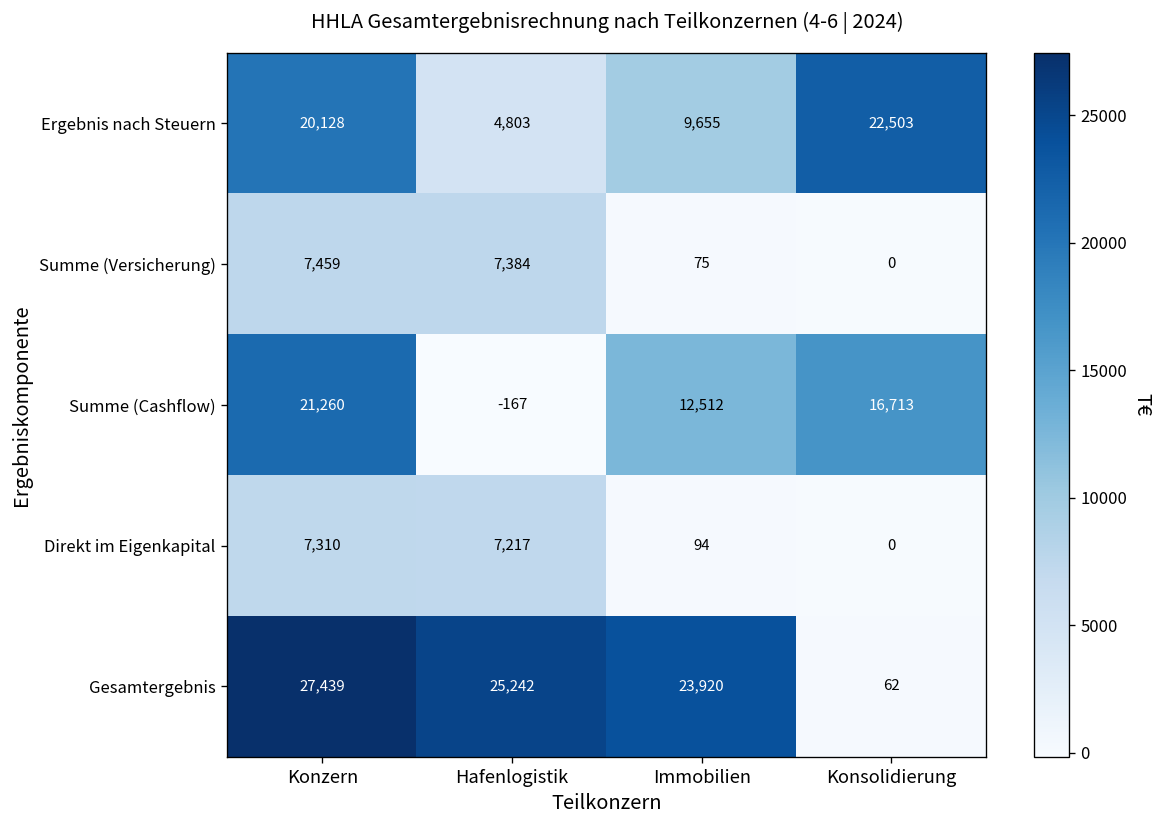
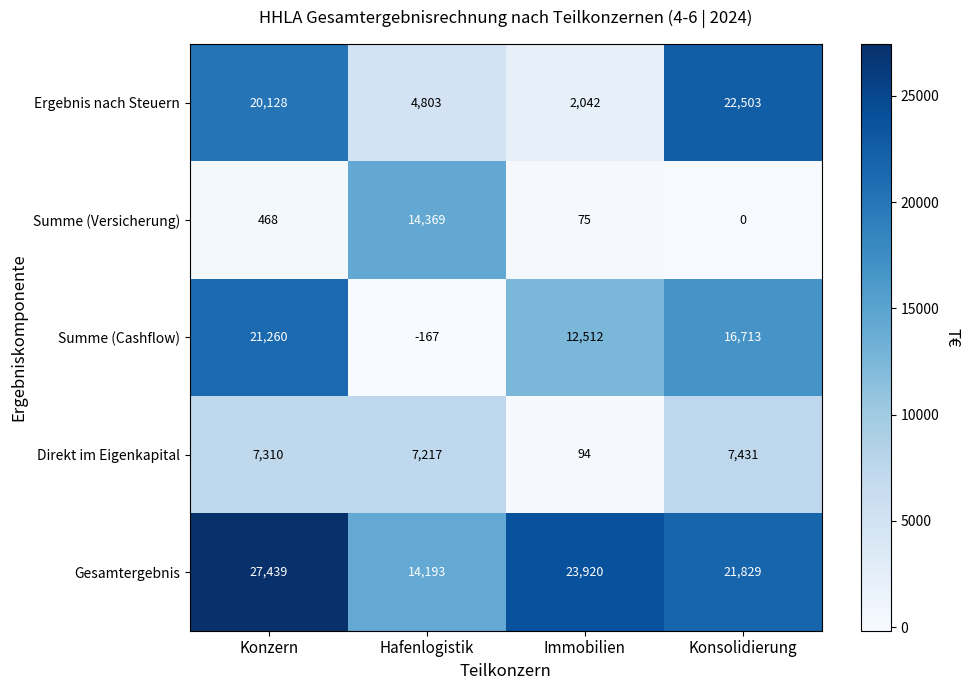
Ergebnis nach Steuern, Immobilien: 9,655 -> 2,042
Summe (Versicherung), Konzern: 7,459 -> 468
Summe (Versicherung), Hafenlogistik: 7,384 -> 14,369
Direkt im Eigenkapital, Konsolidierung: 0 -> 7,431
Gesamtergebnis, Hafenlogistik: 25,242 -> 14,193
Gesamtergebnis, Konsolidierung: 62 -> 21,829
